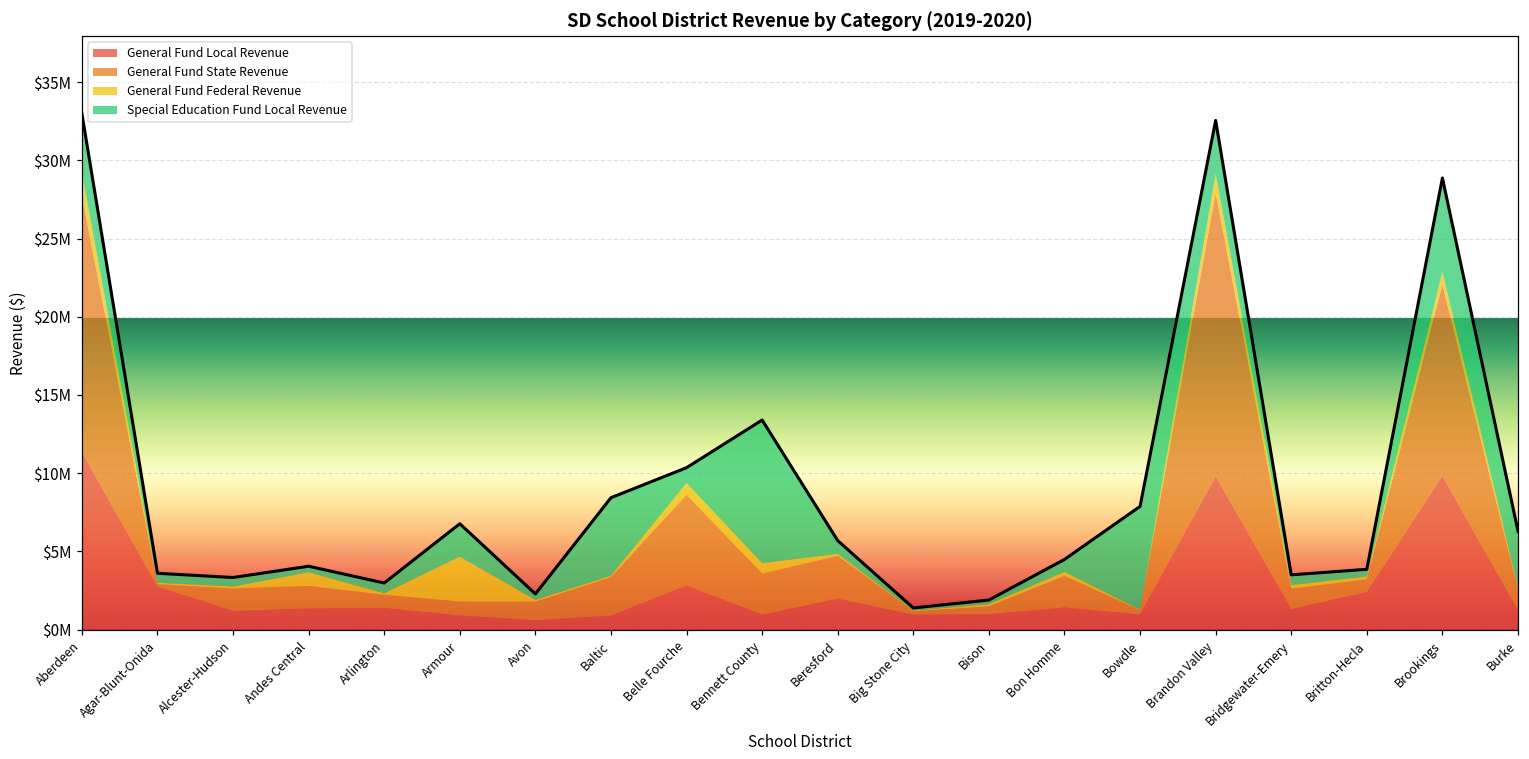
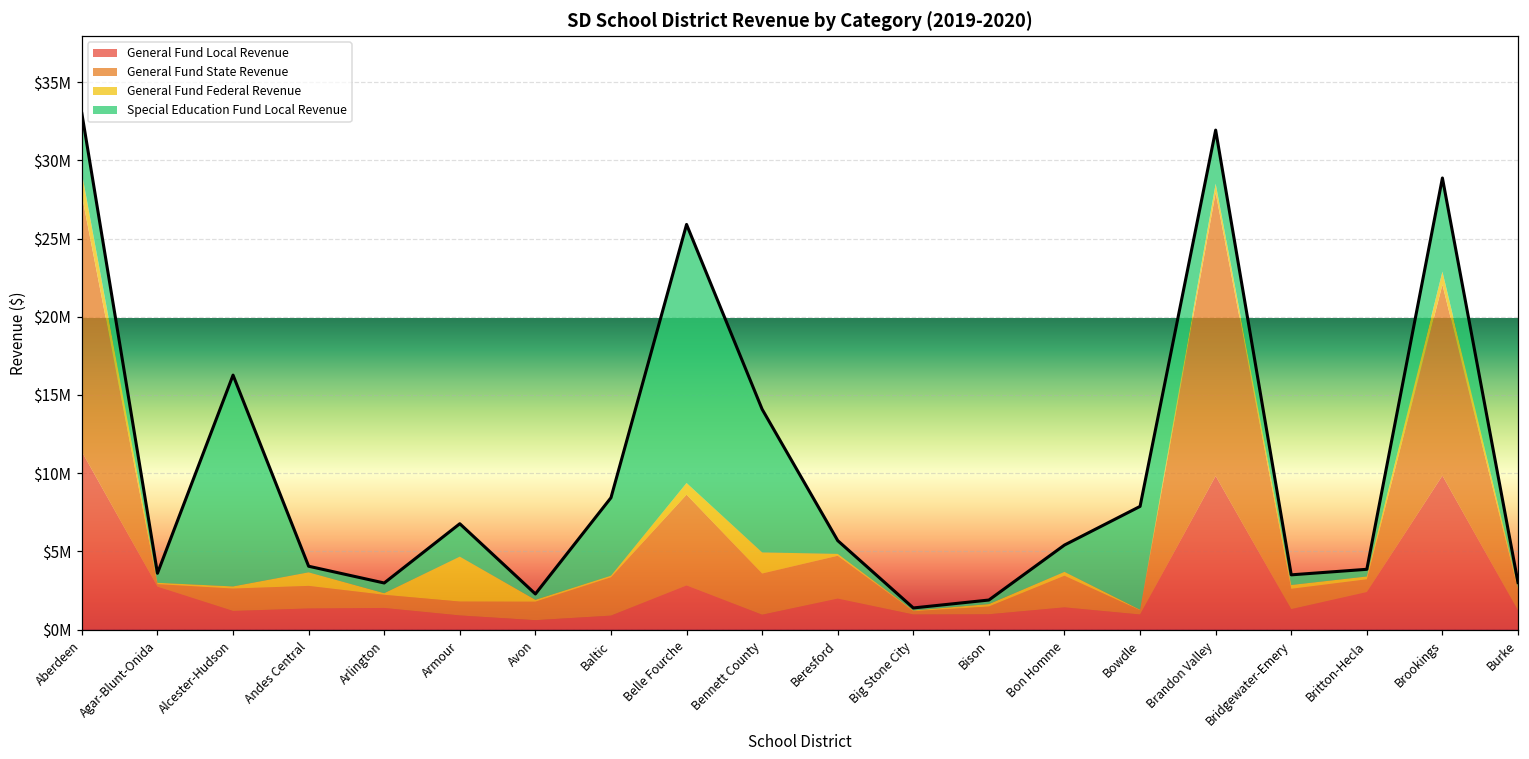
Special Education Fund Local Revenue, Alcester-Hudson: $600000 -> $13500000
Special Education Fund Local Revenue, Belle Fourche: $1000000 -> $16500000
General Fund Federal Revenue, Bennett County: $700000 -> $1400000
Special Education Fund Local Revenue, Bon Homme: $800000 -> $1700000
General Fund Federal Revenue, Brandon Valley: $1200000 -> $600000
Special Education Fund Local Revenue, Burke: $3600000 -> $300000
